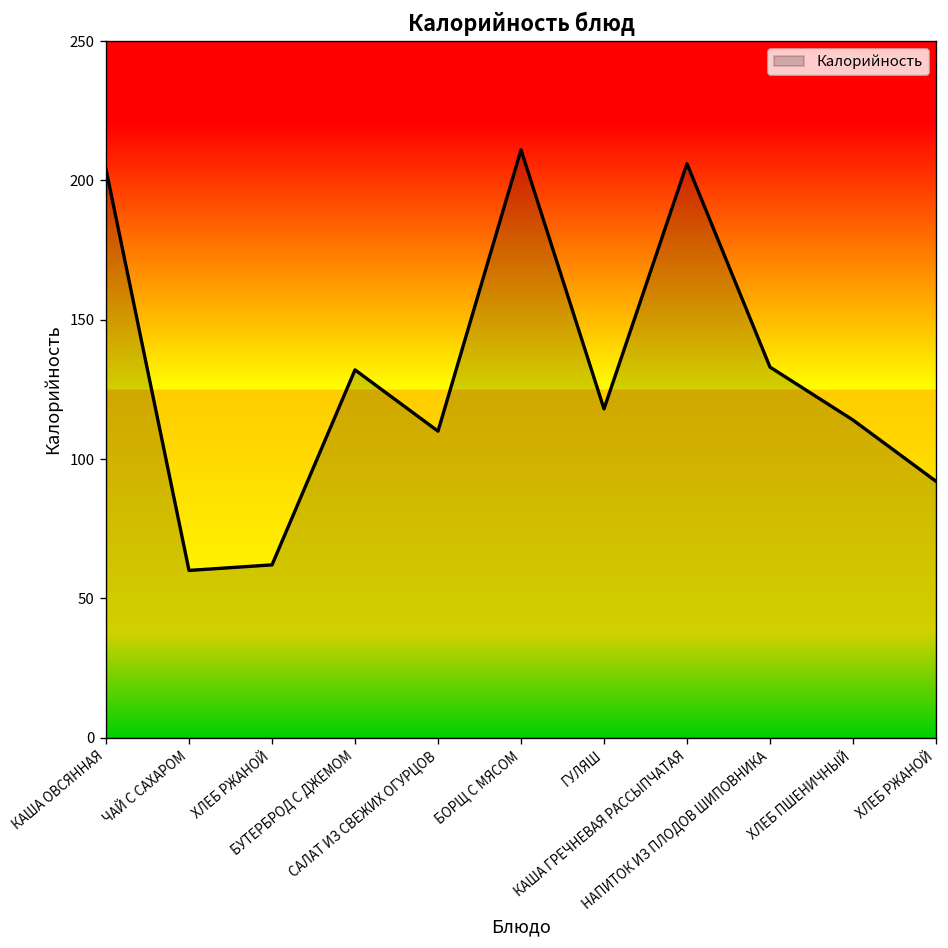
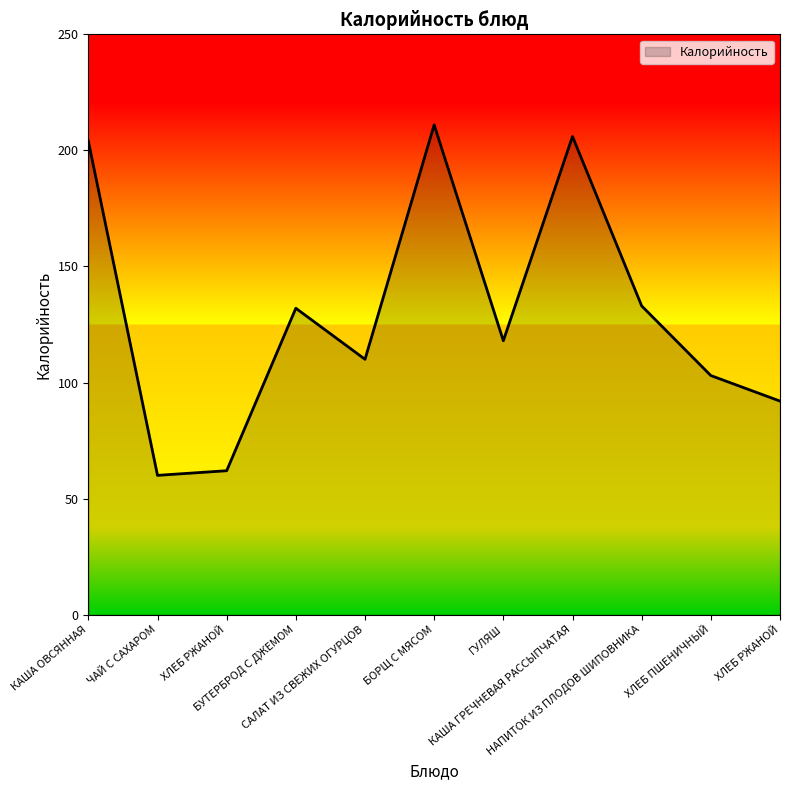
ХЛЕБ ПШЕНИЧНЫЙ: 114 -> 103
